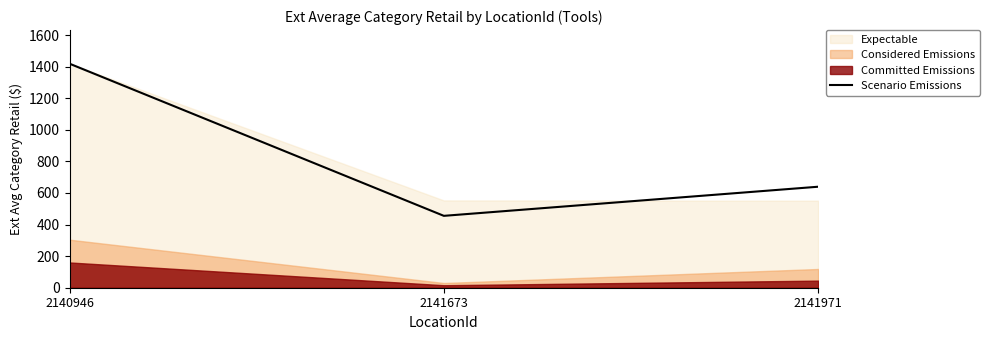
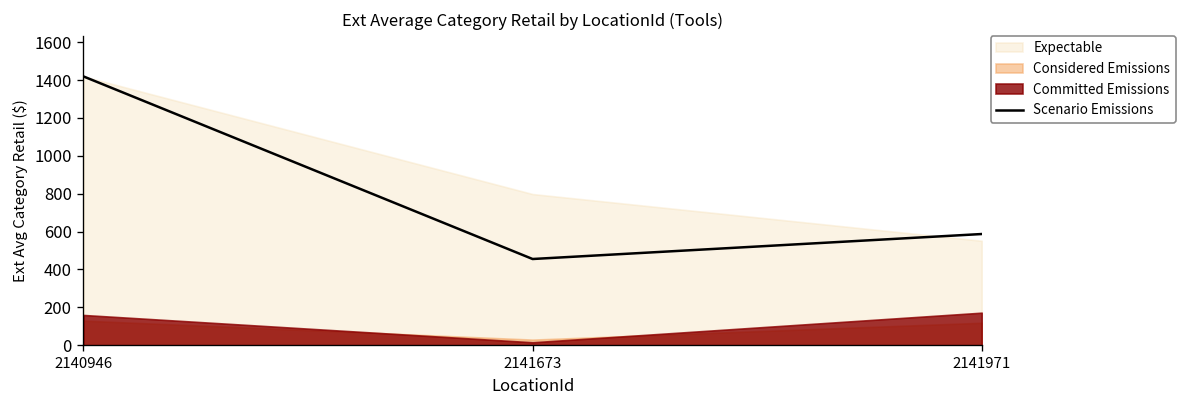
Considered Emissions, 2140946: 300 -> 130
Expectable, 2141673: 550 -> 800
Scenario Emissions, 2141971: 640 -> 590
Committed Emissions, 2141971: 40 -> 170
